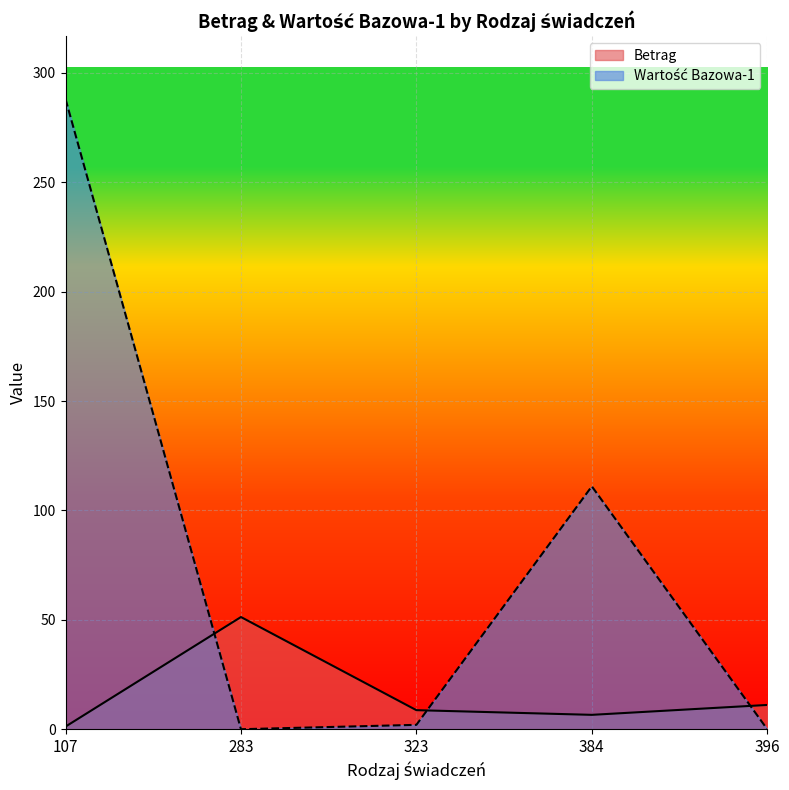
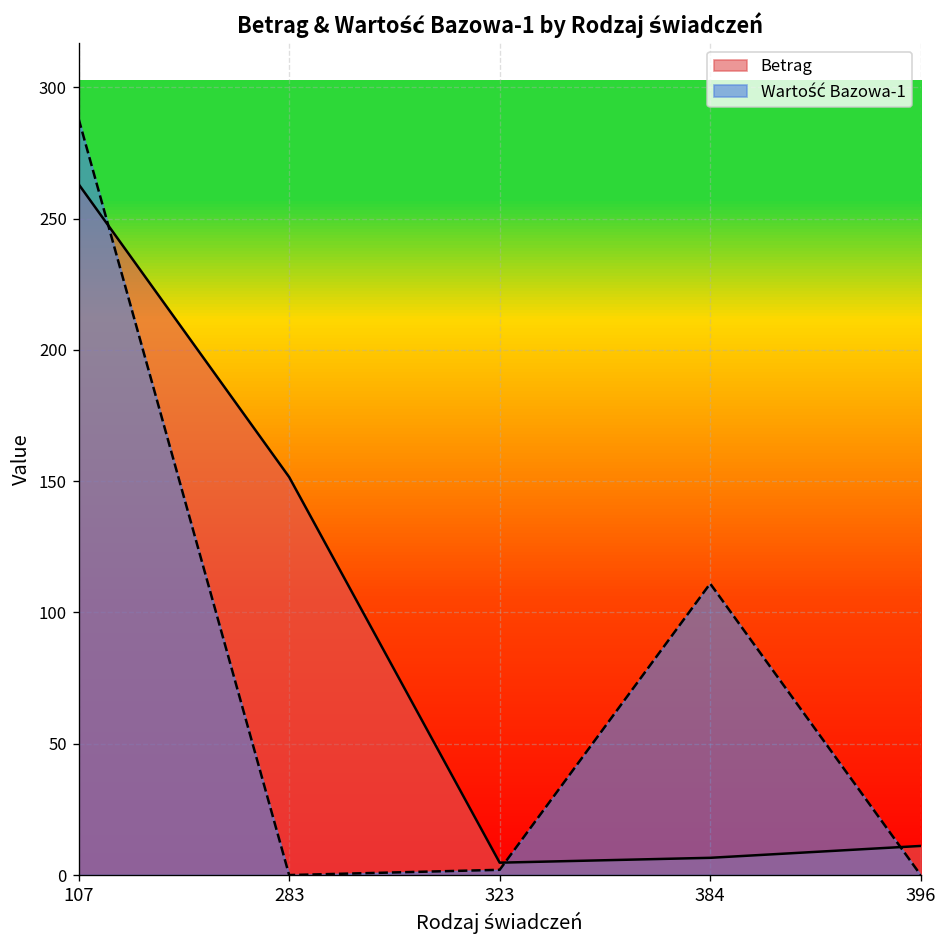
Betrag, 107: 1 -> 263
Betrag, 283: 51 -> 152
Betrag, 323: 9 -> 5
